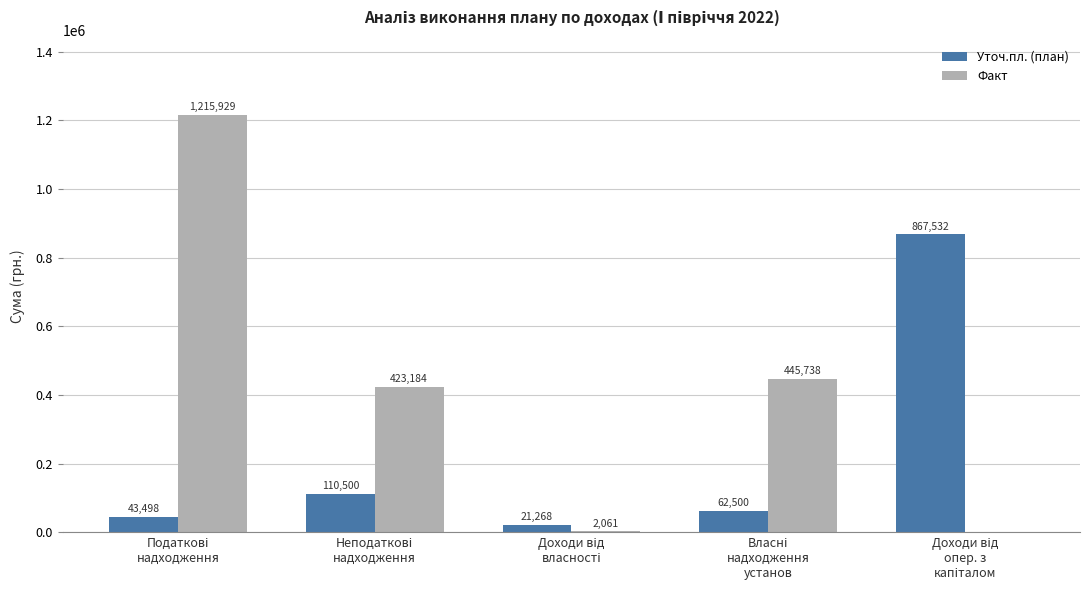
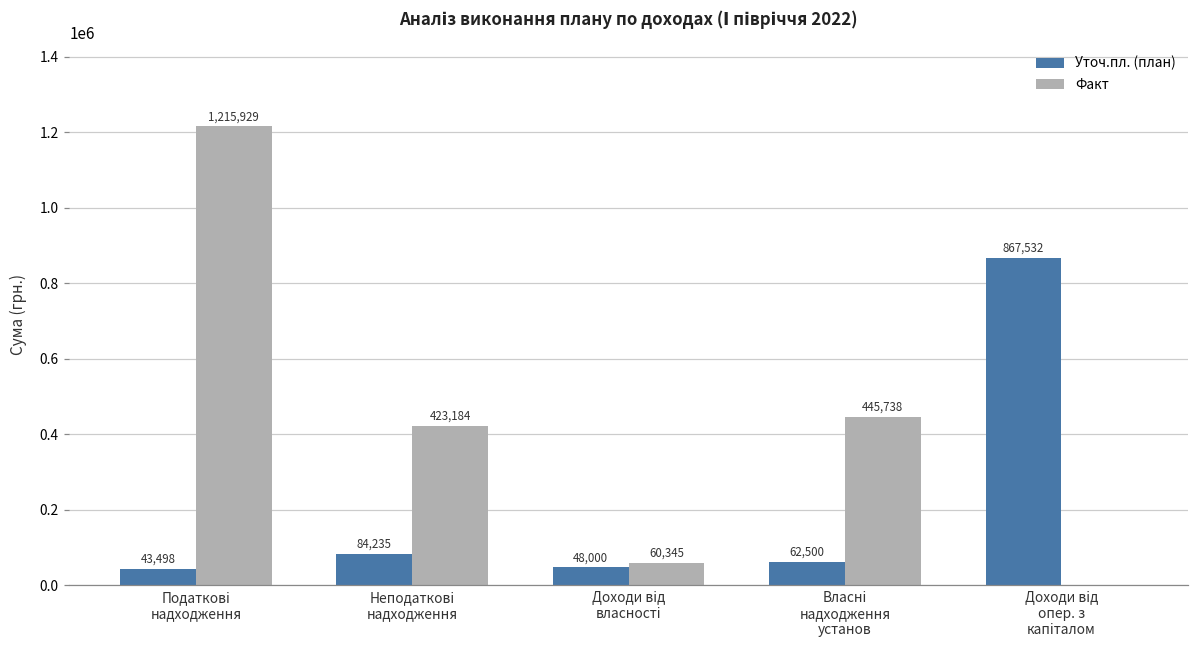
Уточ.пл. (план), Неподаткові надходження: 110,500 -> 84,235
Уточ.пл. (план), Доходи від власності: 21,268 -> 48,000
Факт, Доходи від власності: 2,061 -> 60,345
